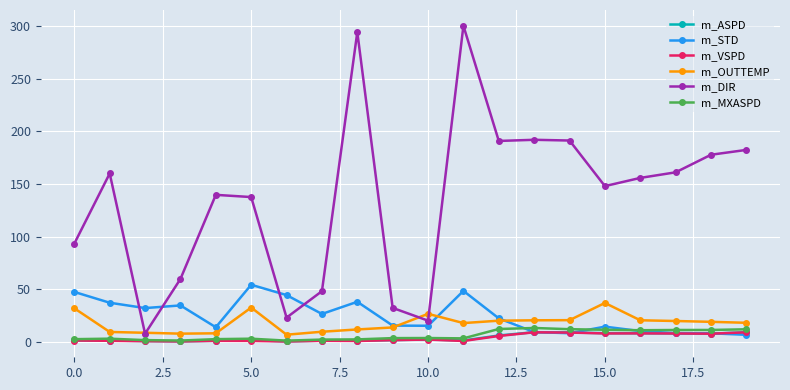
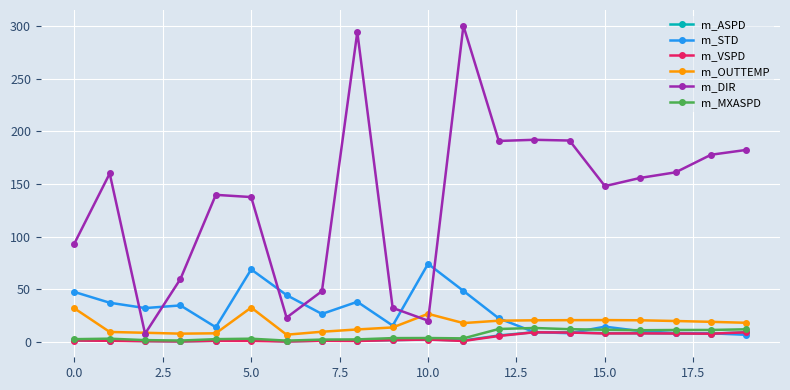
m_STD, 5.0: 54 -> 69
m_STD, 10.0: 15 -> 74
m_OUTTEMP, 15.0: 37 -> 21
